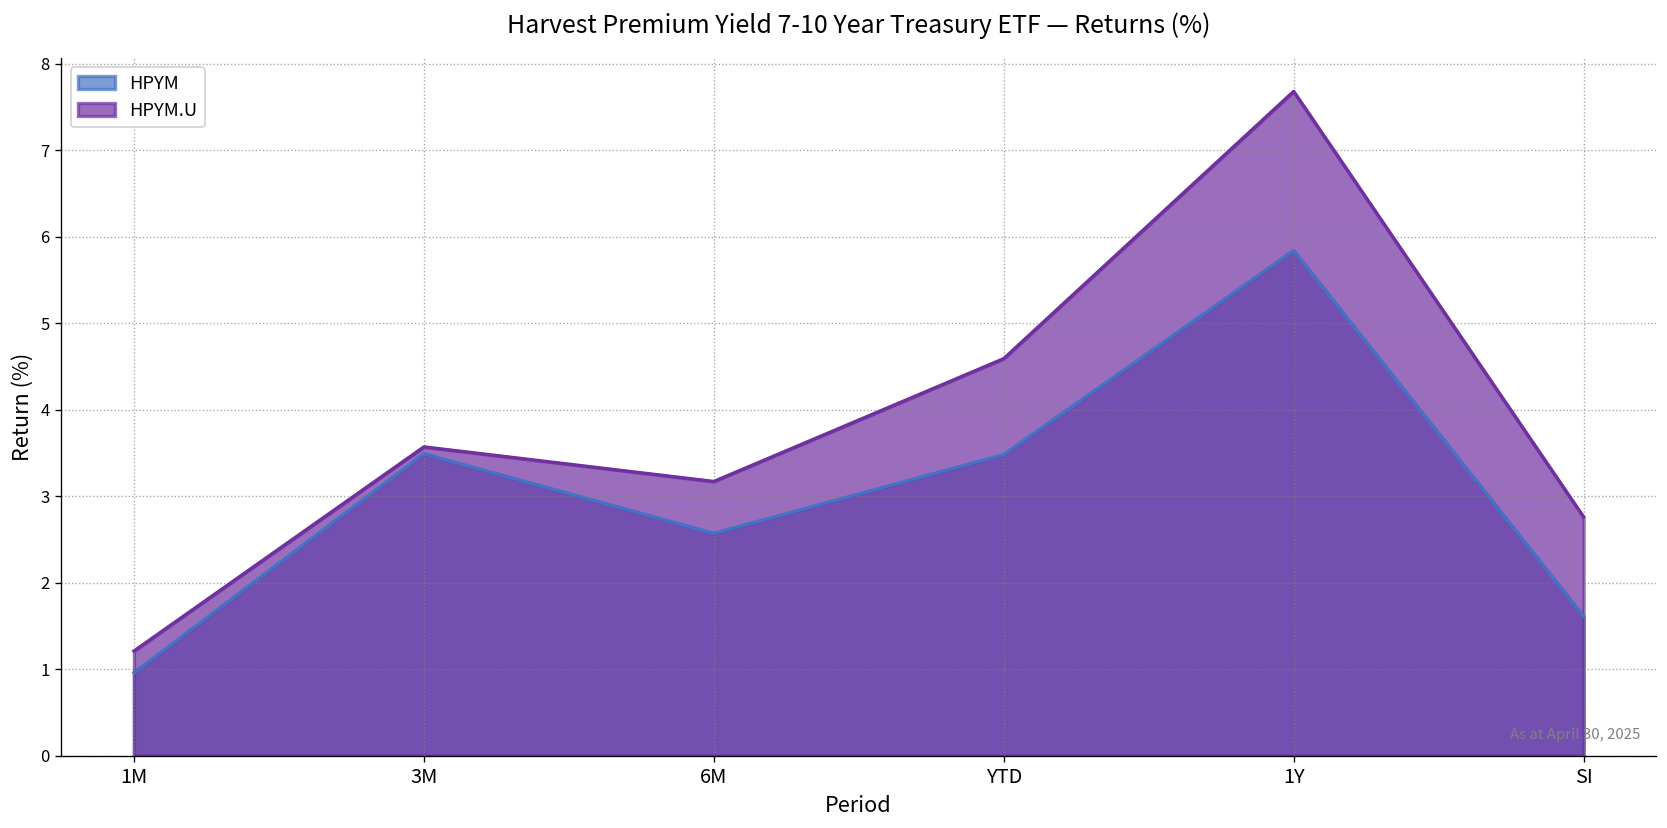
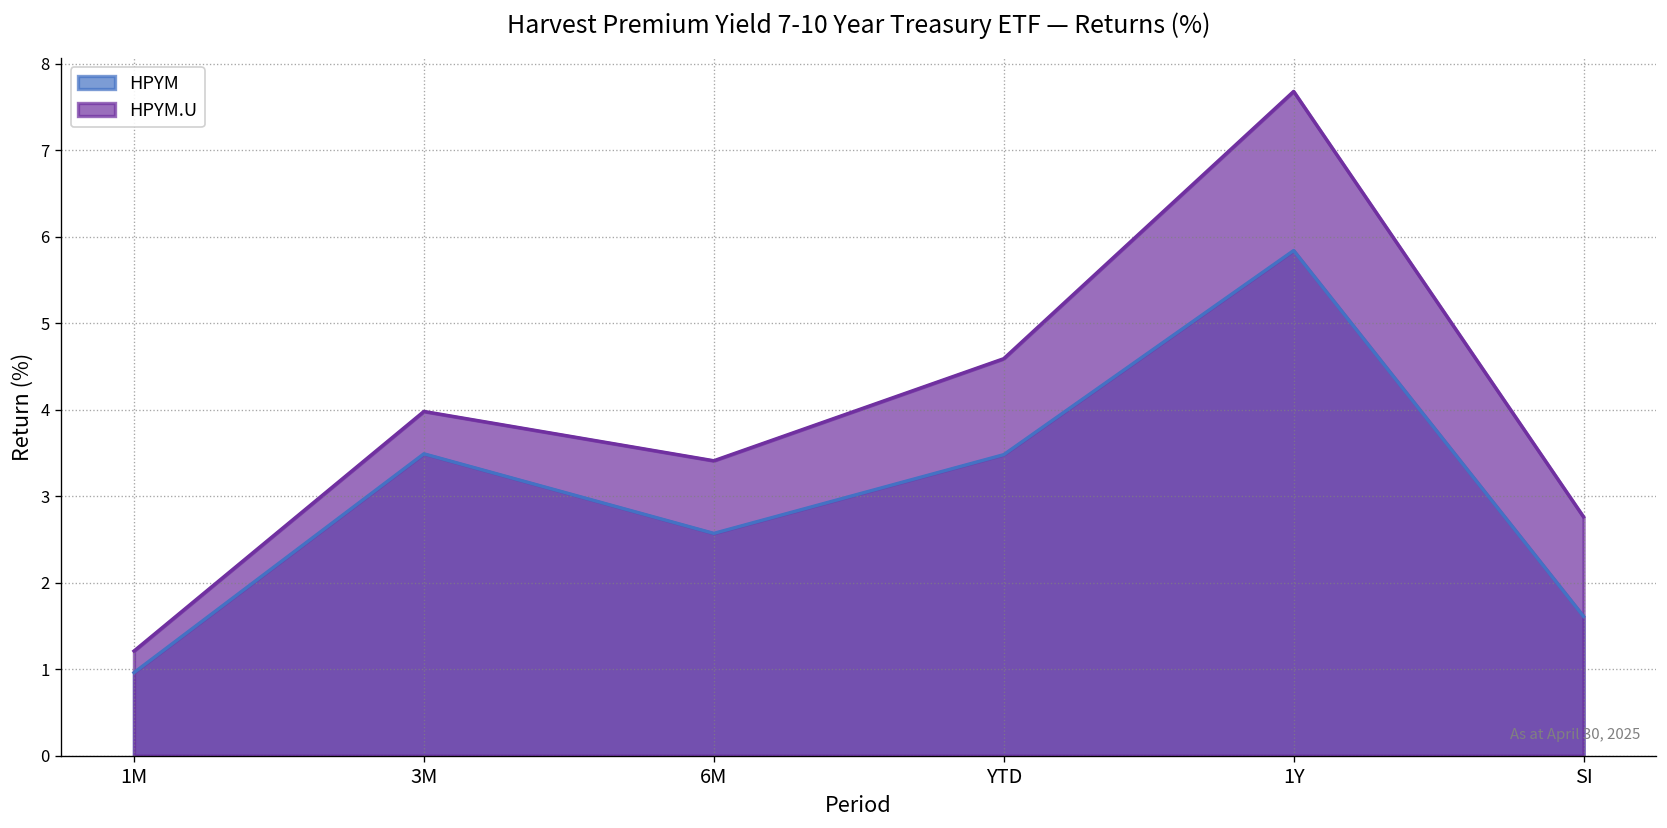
HPYM.U, 3M: 3.6 -> 4.0
HPYM.U, 6M: 3.2 -> 3.4
